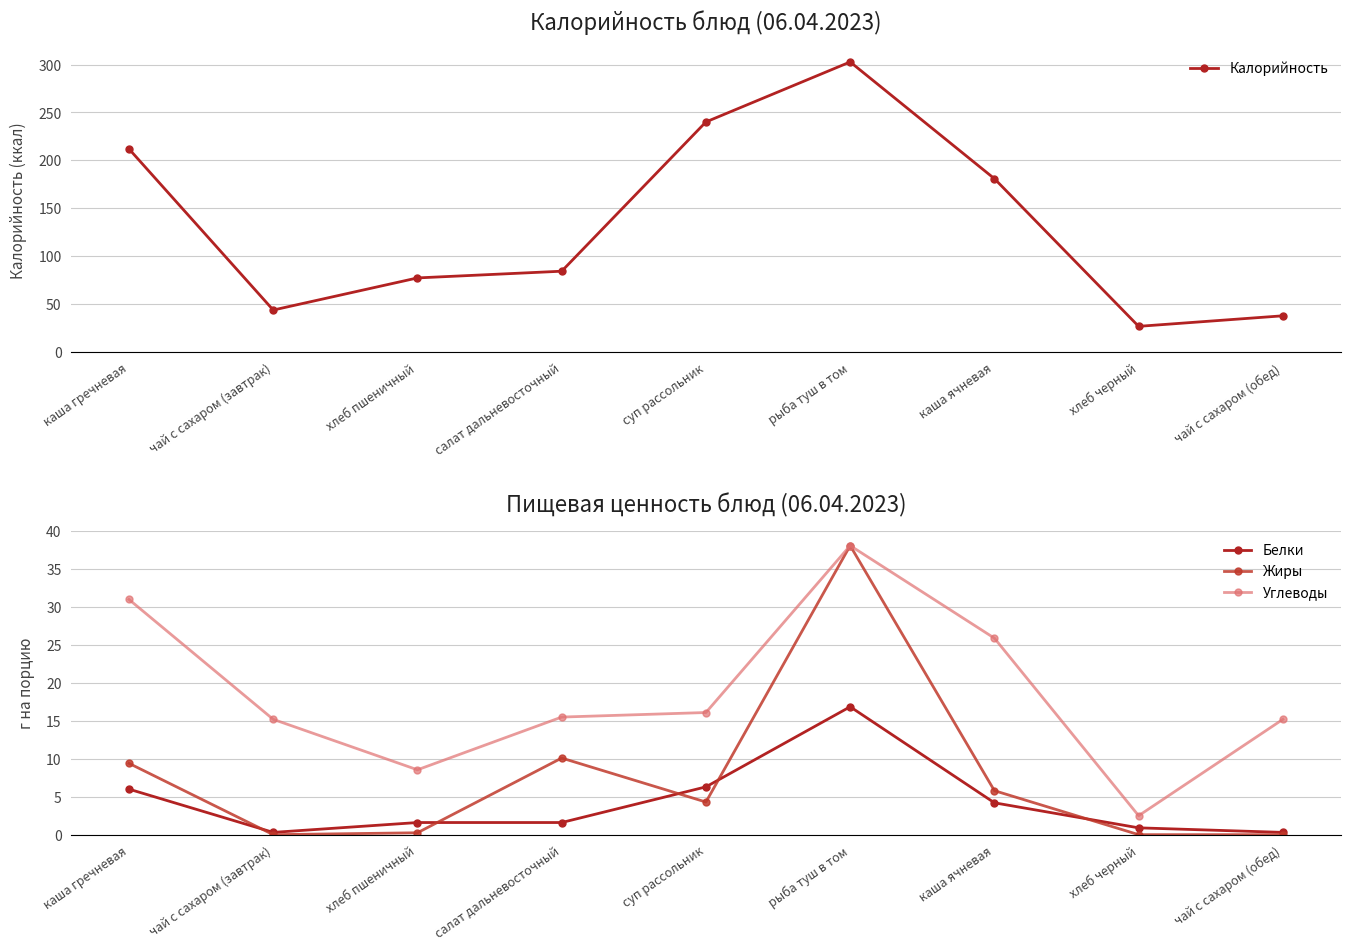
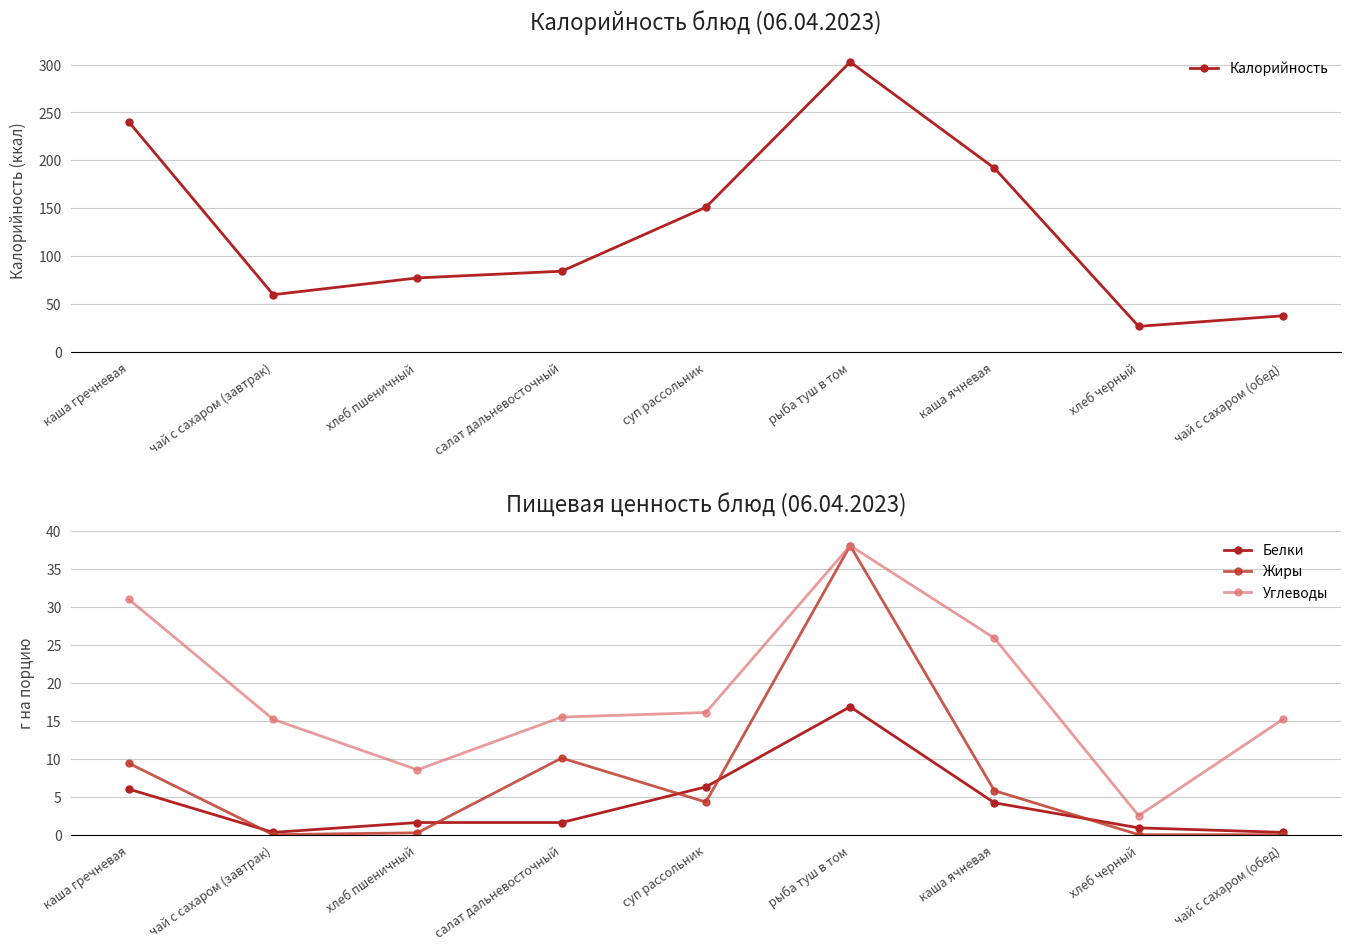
Калорийность блюд (06.04.2023), каша гречневая: 210 -> 240
Калорийность блюд (06.04.2023), чай с сахаром (завтрак): 40 -> 60
Калорийность блюд (06.04.2023), суп рассольник: 240 -> 150
Калорийность блюд (06.04.2023), каша ячневая: 180 -> 190
